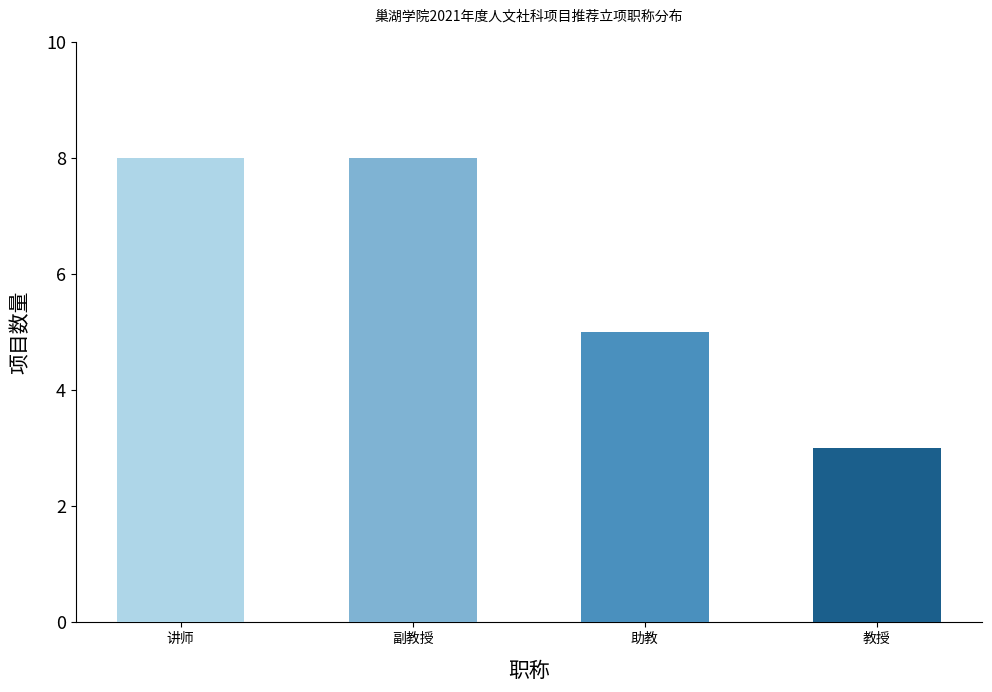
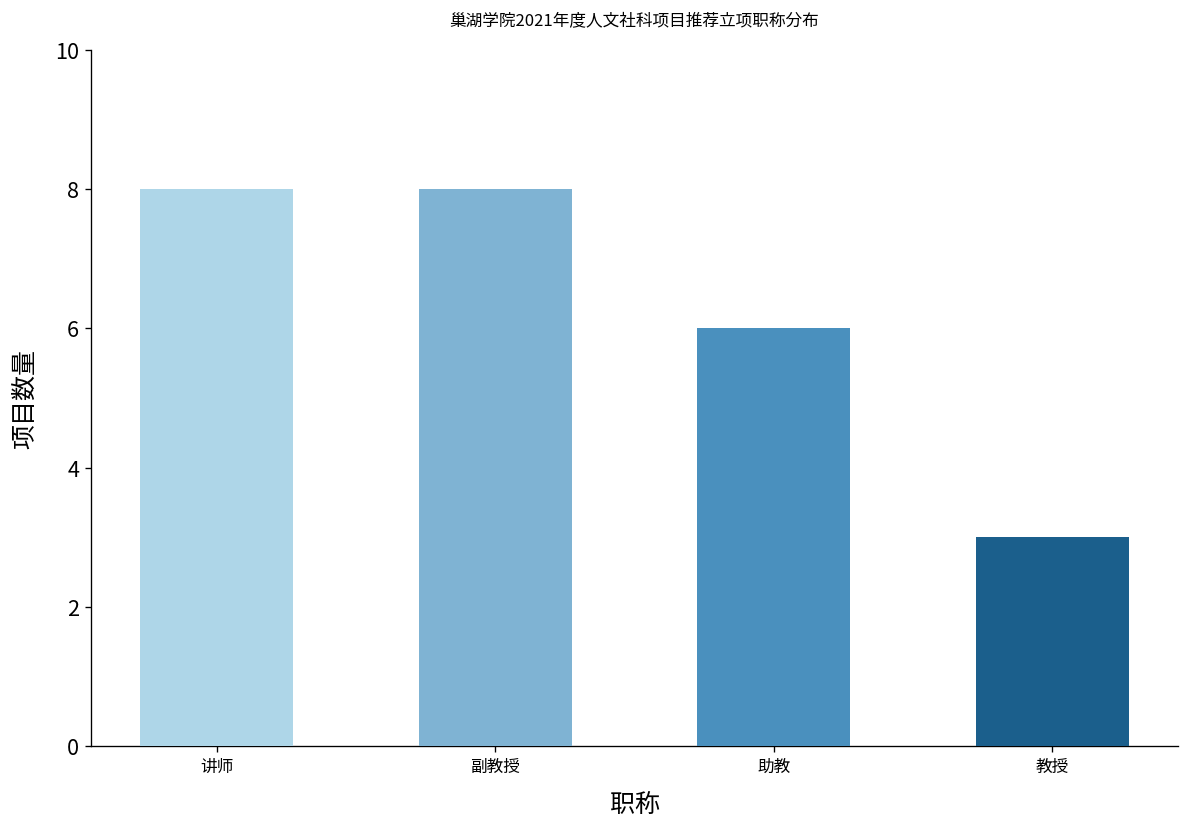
助教: 5 -> 6
